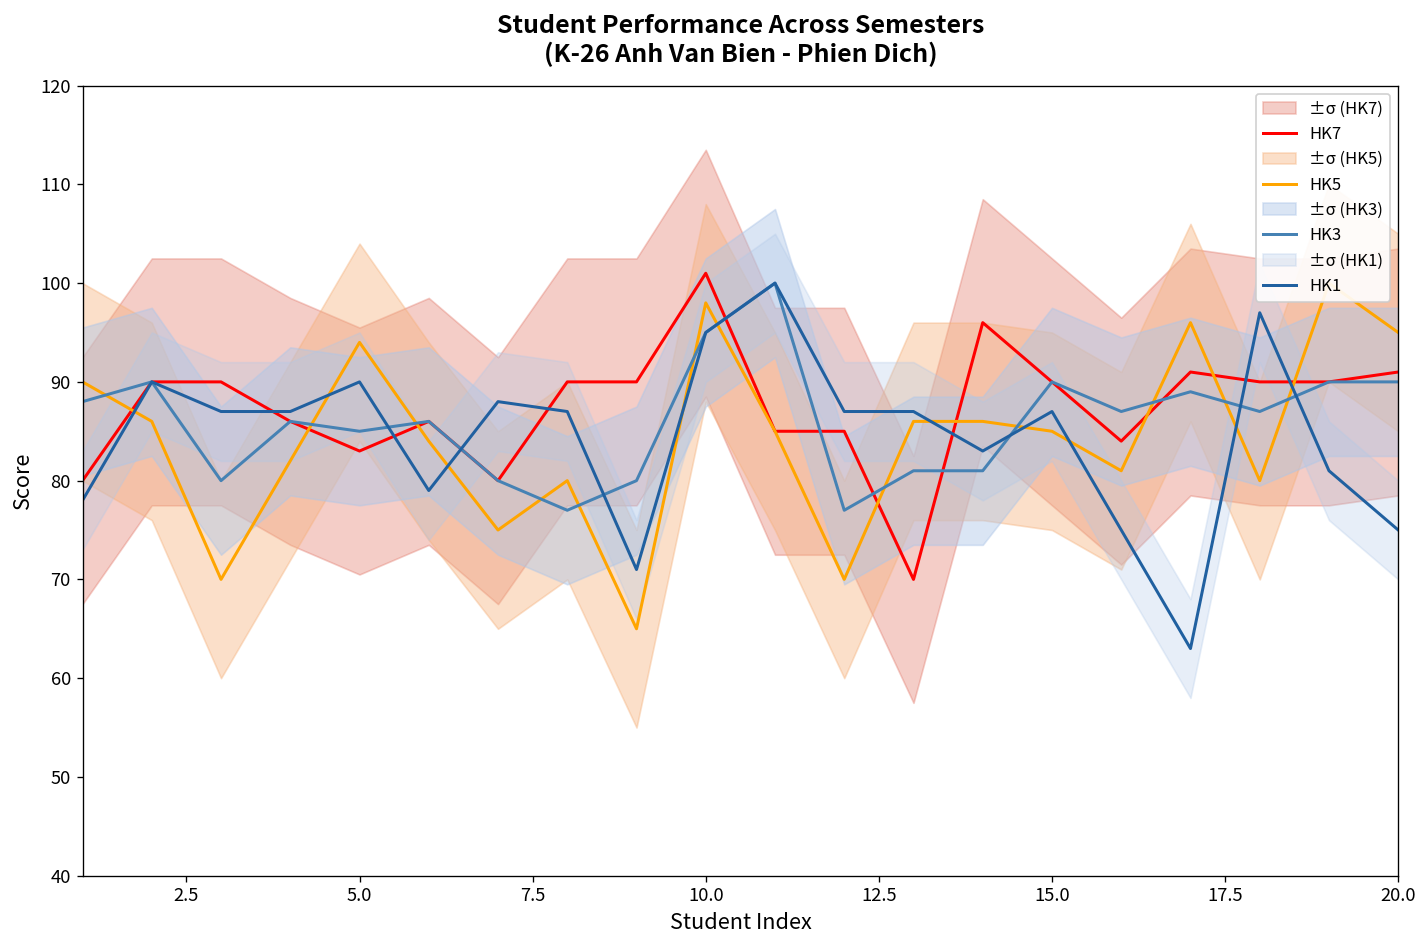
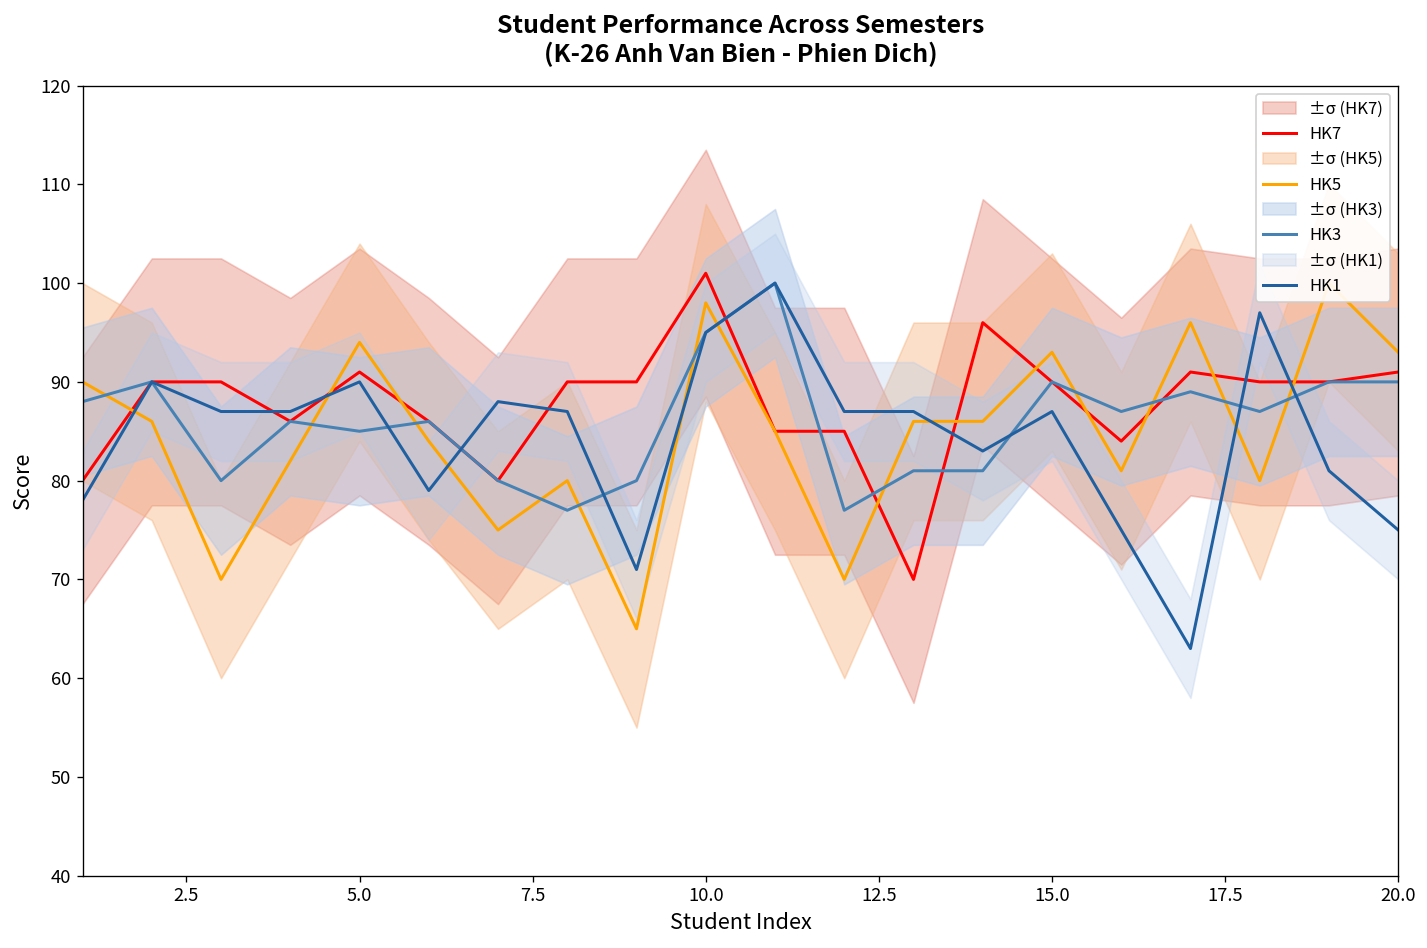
HK7, 5.0: 83 -> 91
HK5, 15.0: 85 -> 93
HK5, 20.0: 95 -> 93
